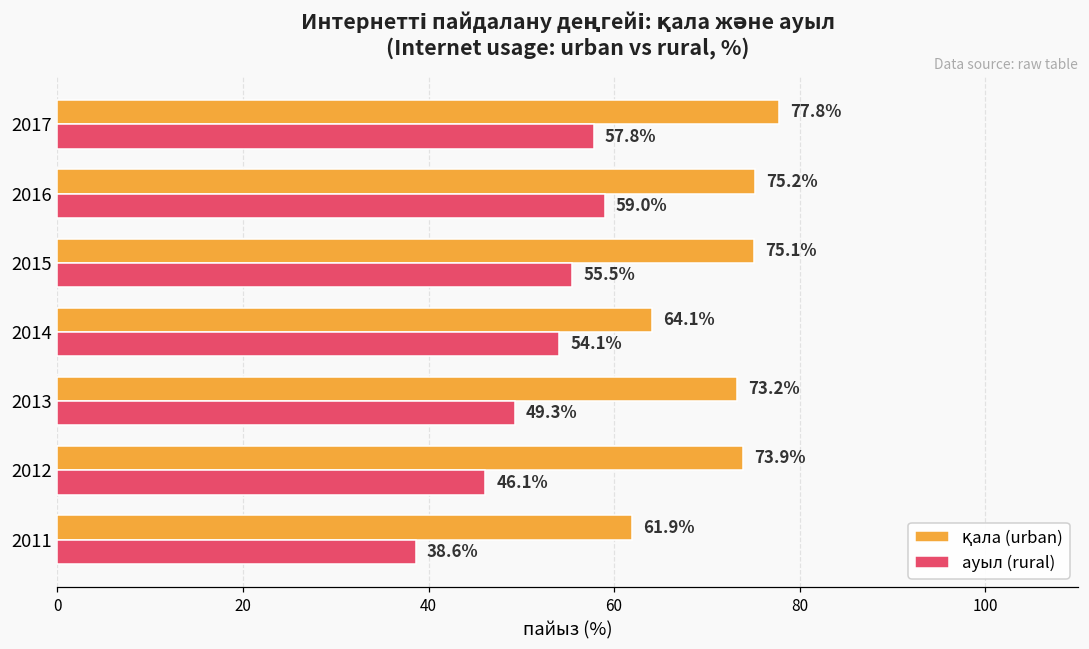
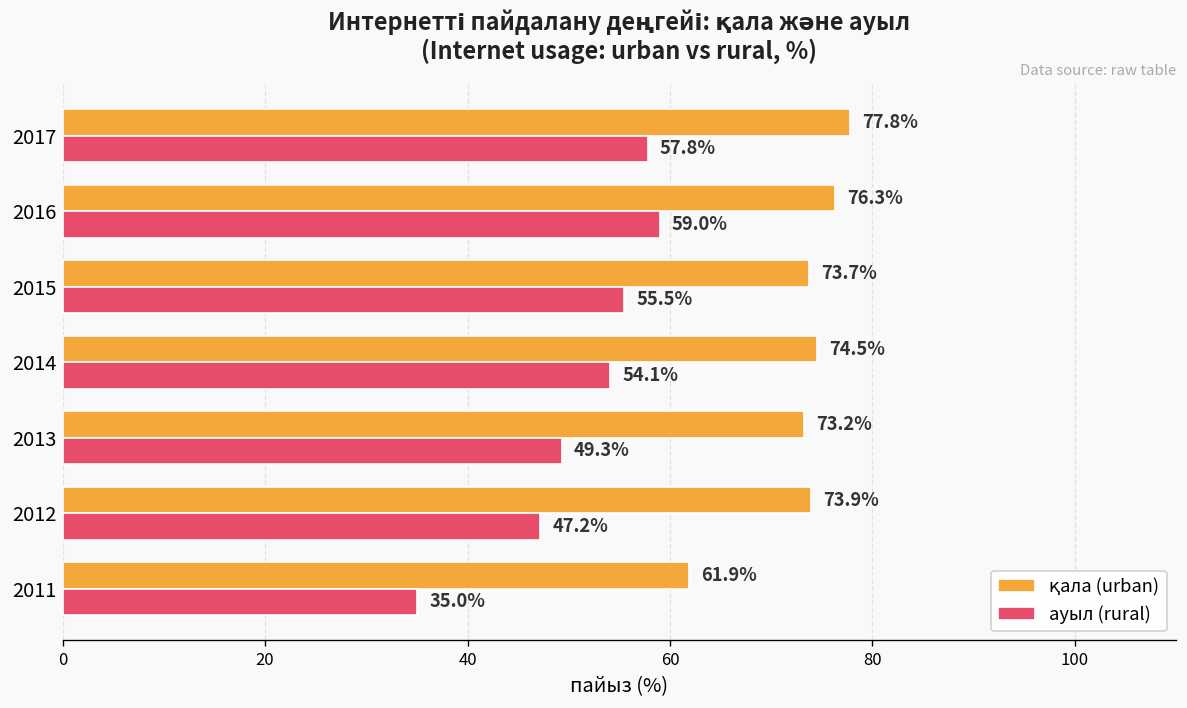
қала (urban), 2016: 75.2% -> 76.3%
қала (urban), 2015: 75.1% -> 73.7%
қала (urban), 2014: 64.1% -> 74.5%
ауыл (rural), 2012: 46.1% -> 47.2%
ауыл (rural), 2011: 38.6% -> 35.0%
